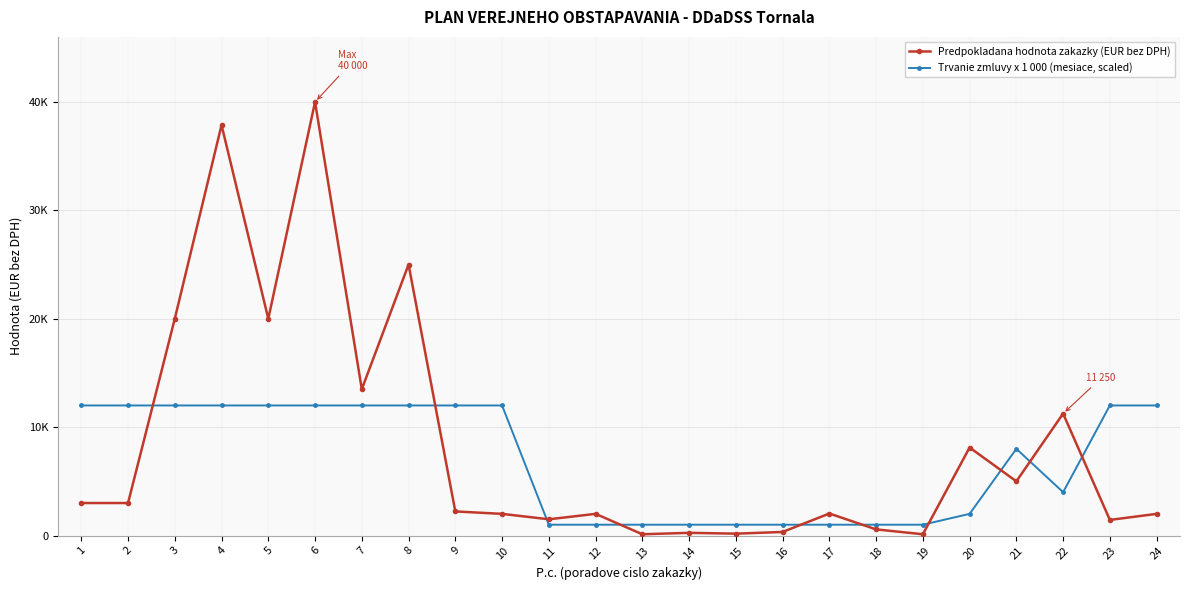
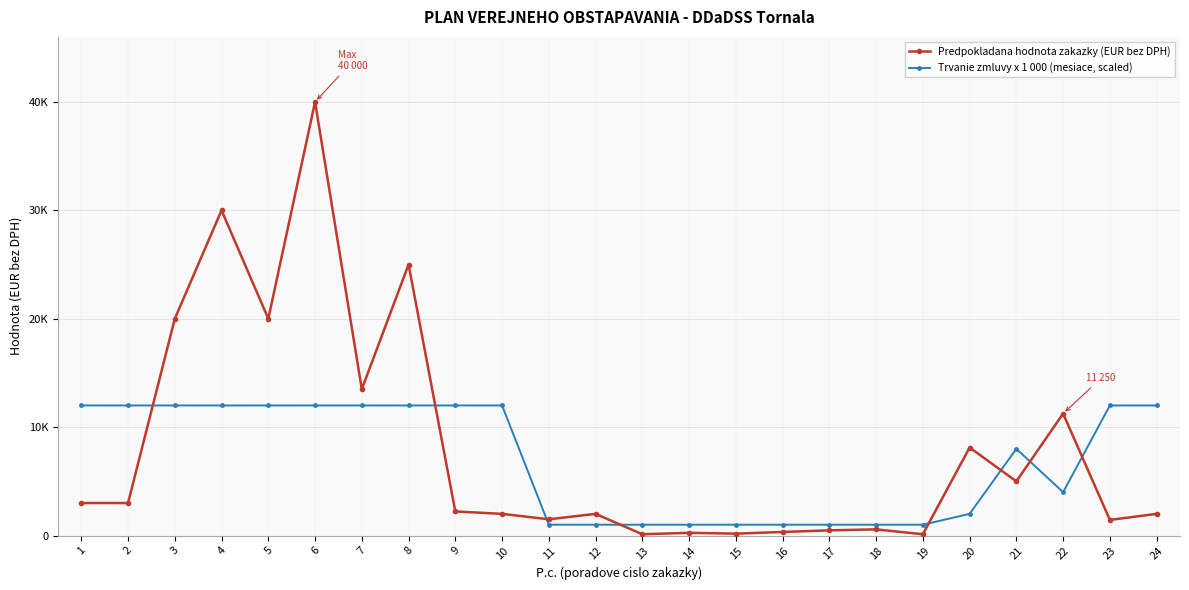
Predpokladana hodnota zakazky (EUR bez DPH), 4: 37900 -> 30000
Predpokladana hodnota zakazky (EUR bez DPH), 17: 2000 -> 500
